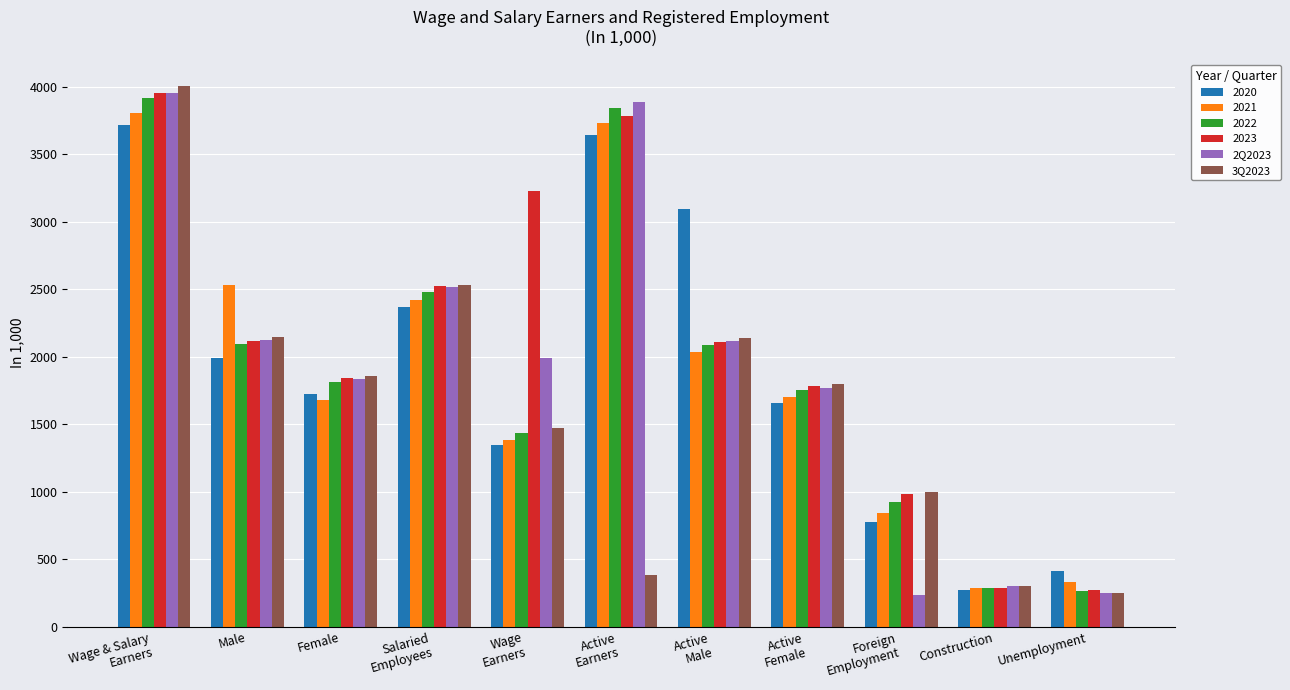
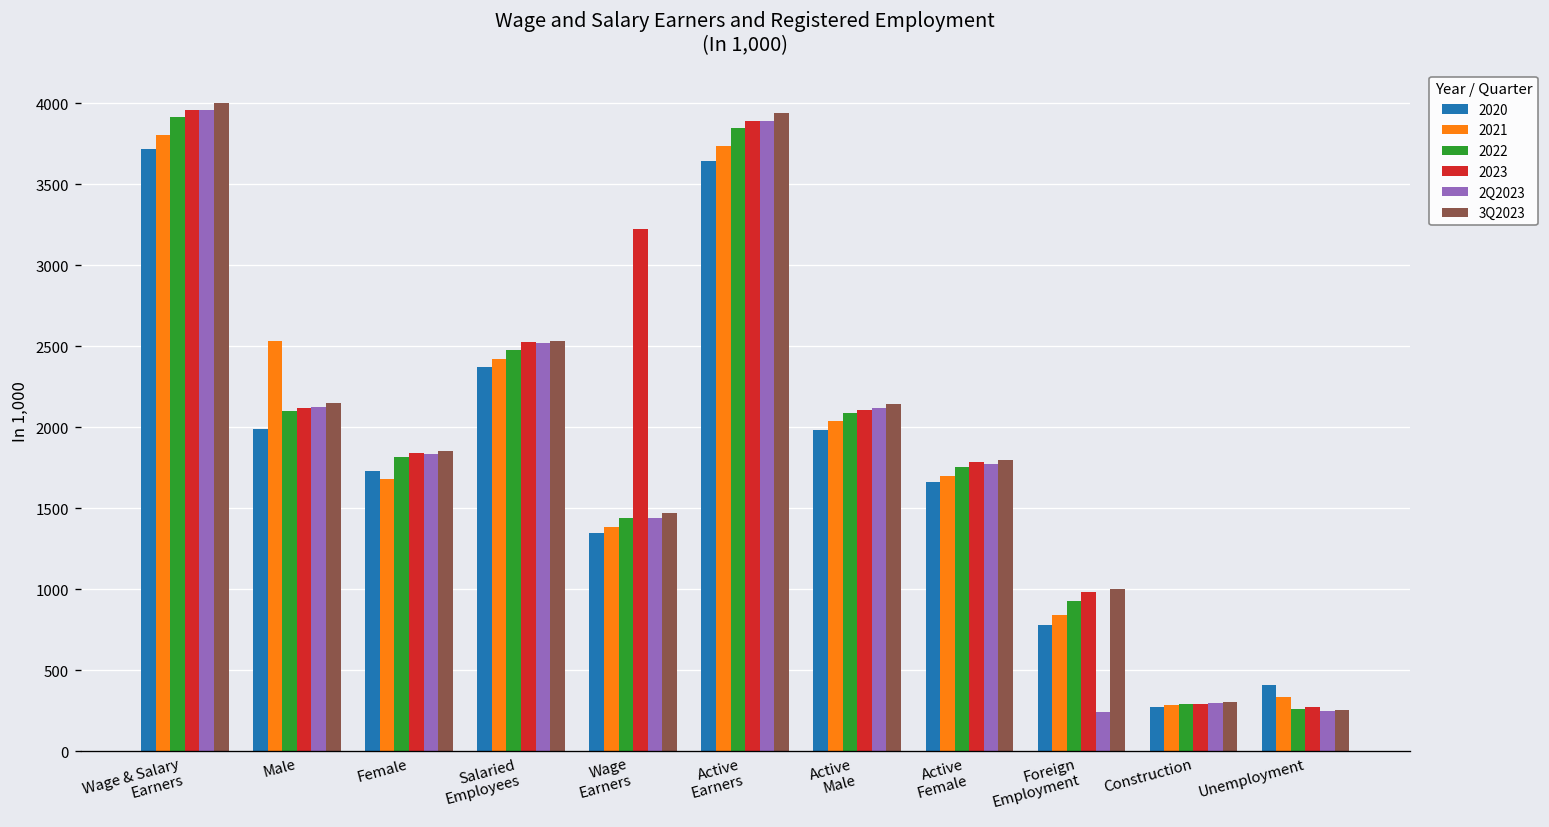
2Q2023, Wage Earners: 1990 -> 1440
2023, Active Earners: 3780 -> 3890
3Q2023, Active Earners: 390 -> 3940
2020, Active Male: 3090 -> 1980
